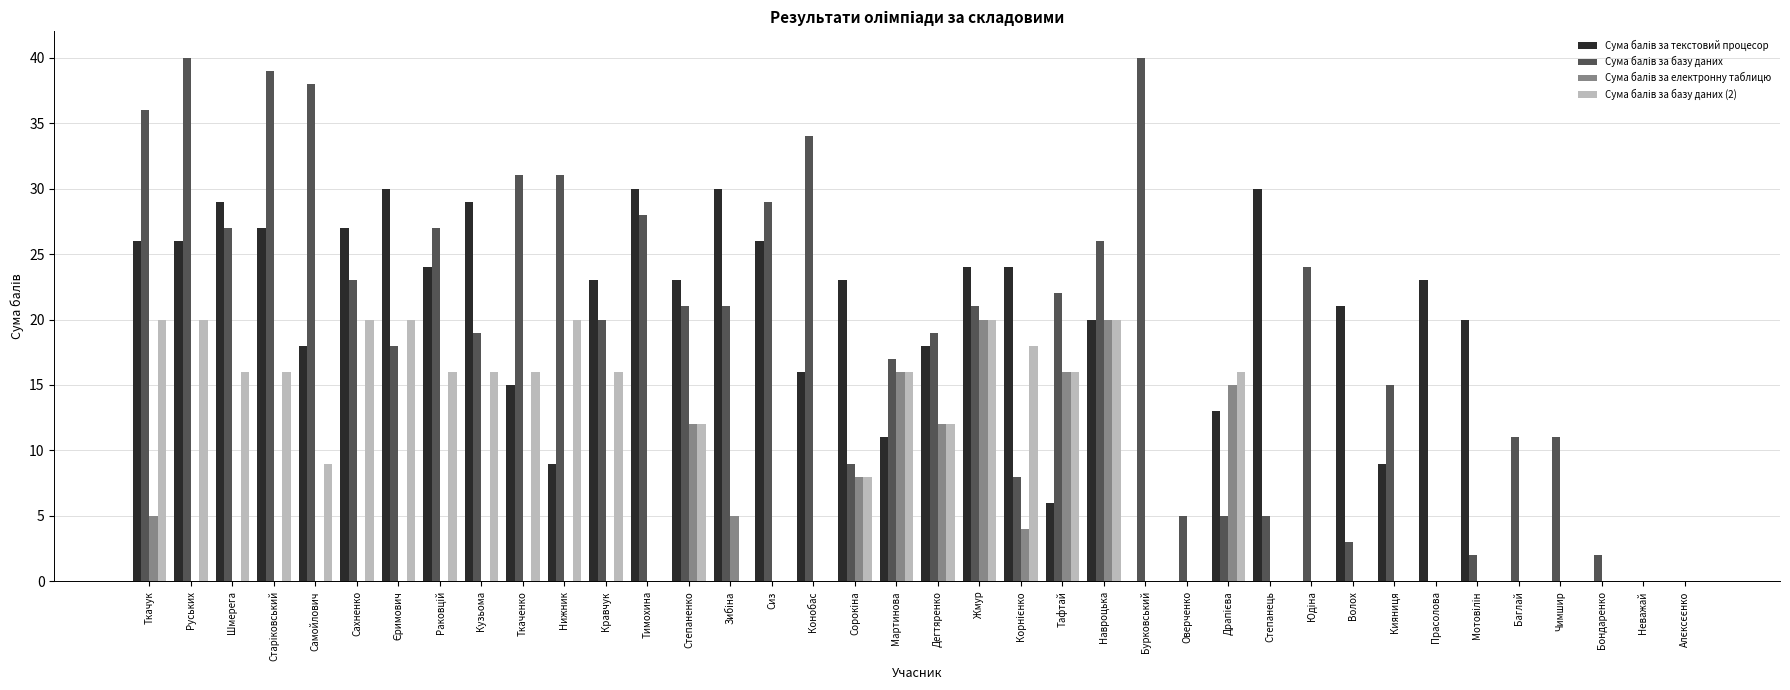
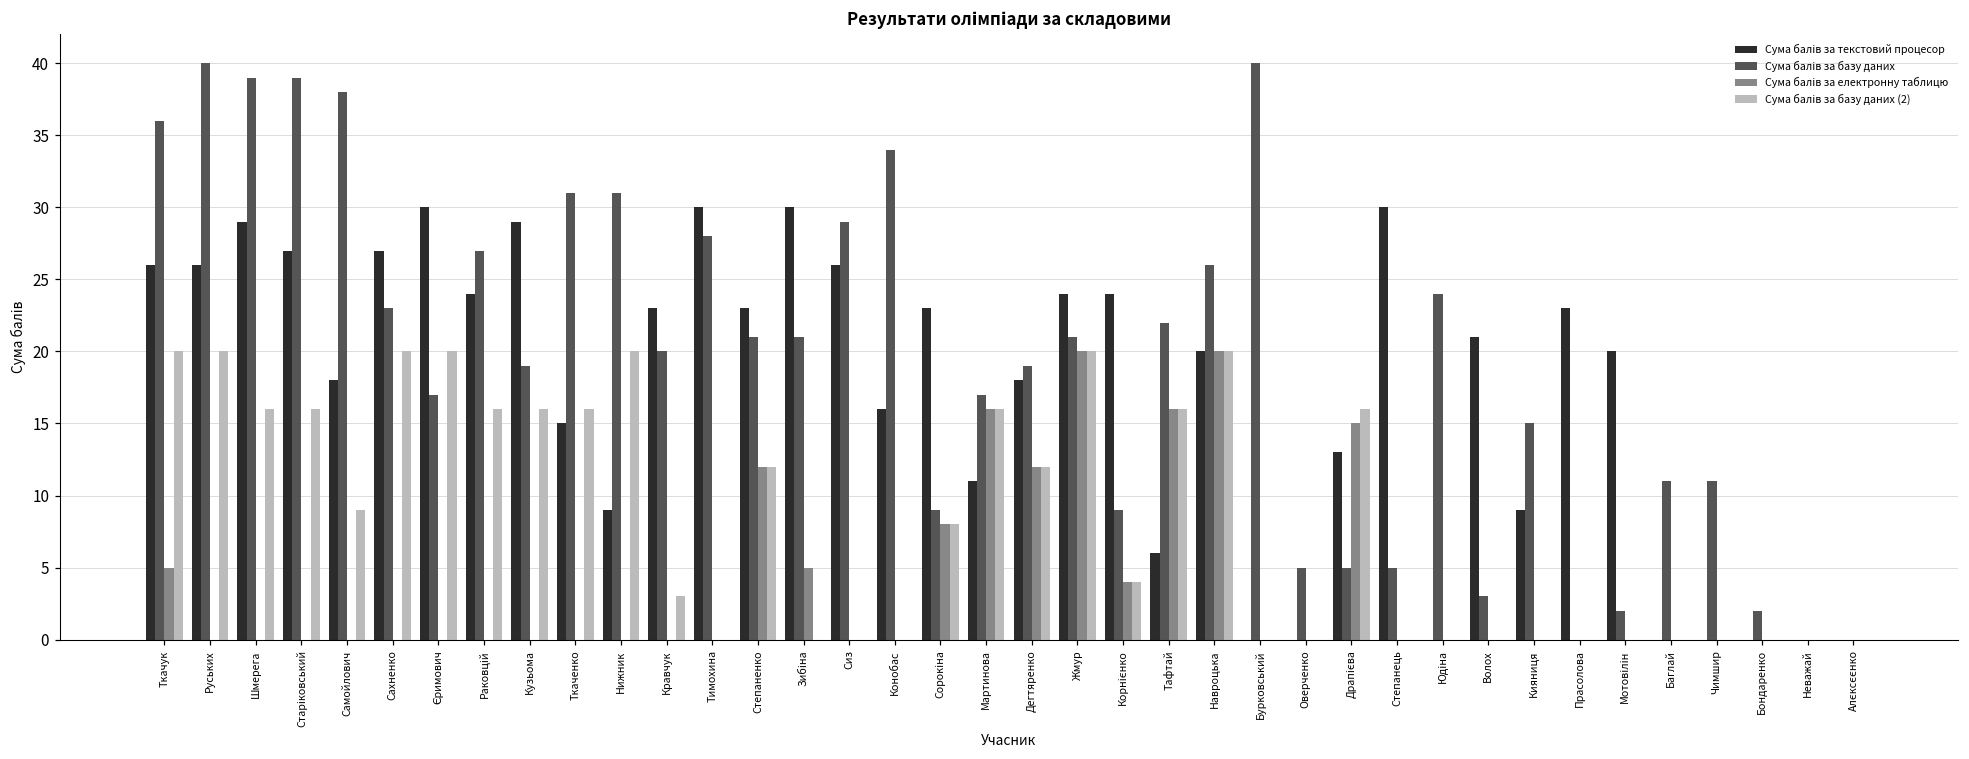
Сума балів за базу даних, Шмерега: 27 -> 39
Сума балів за базу даних, Єримович: 18 -> 17
Сума балів за базу даних (2), Кравчук: 16 -> 3
Сума балів за базу даних, Корнієнко: 8 -> 9
Сума балів за базу даних (2), Корнієнко: 18 -> 4
